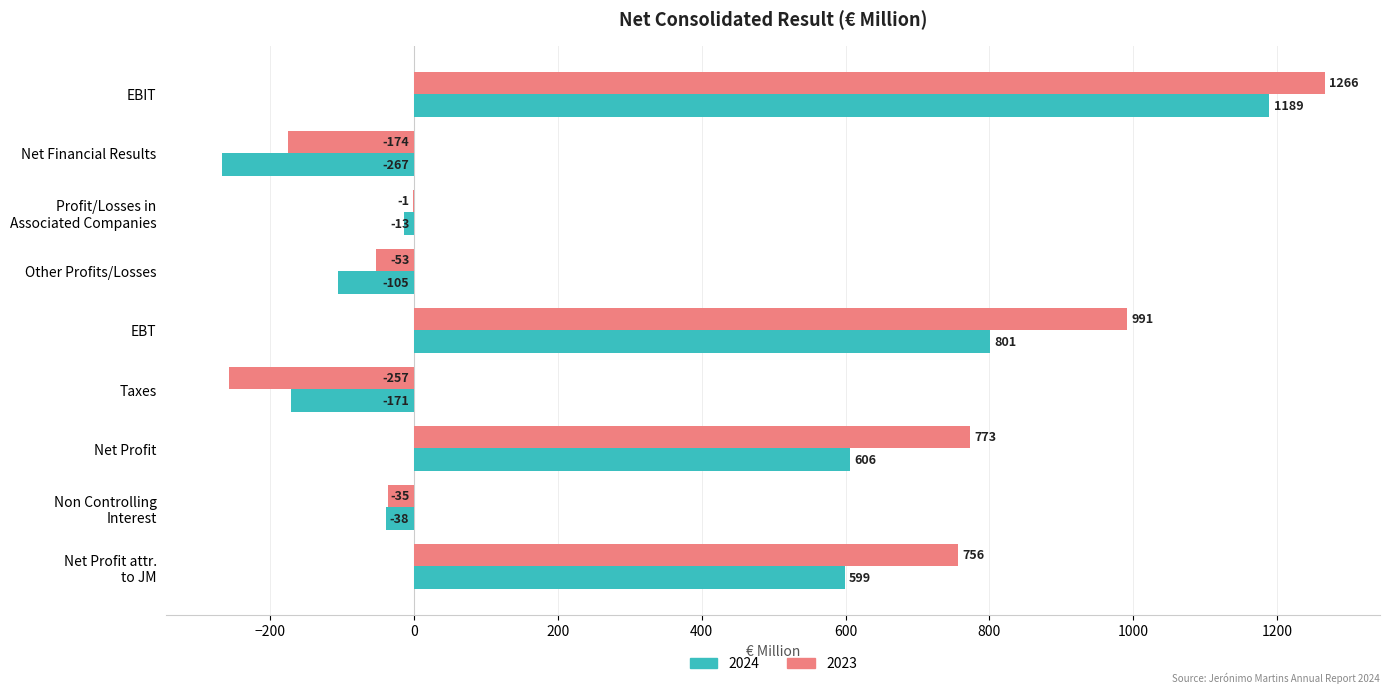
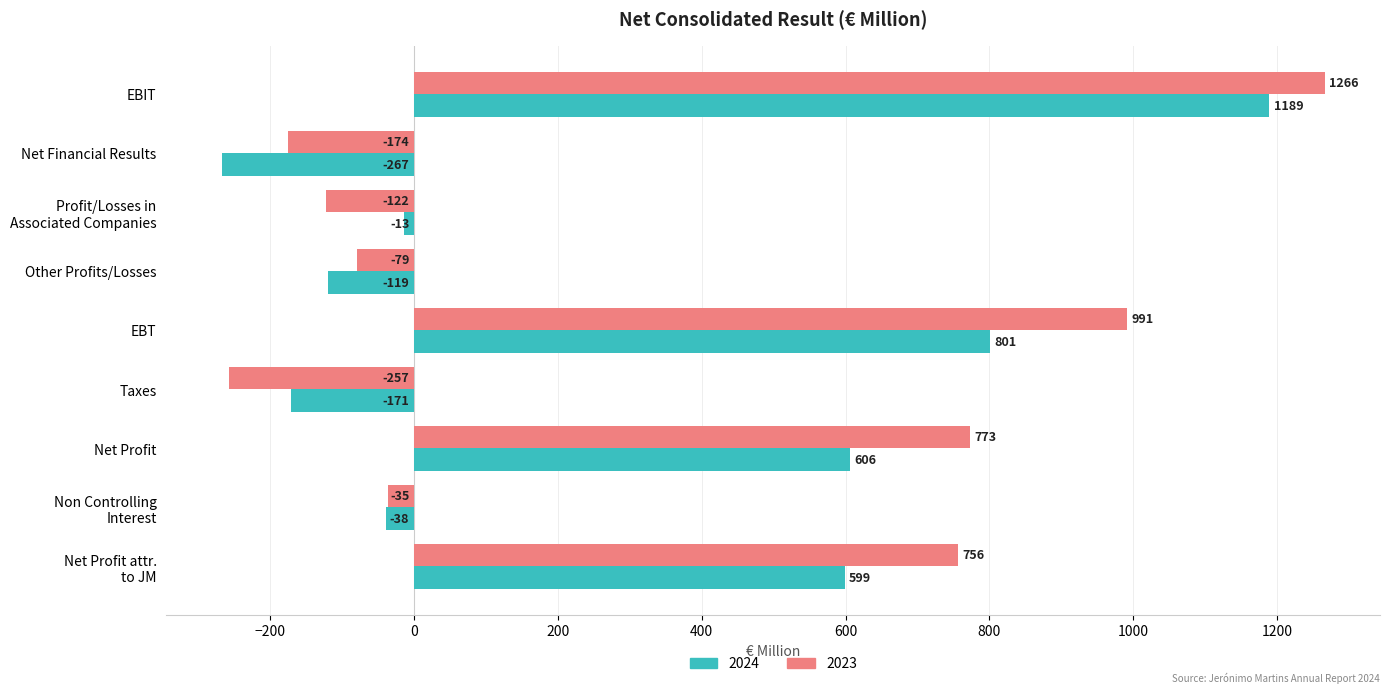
2023, Profit/Losses in Associated Companies: -1 -> -122
2023, Other Profits/Losses: -53 -> -79
2024, Other Profits/Losses: -105 -> -119
